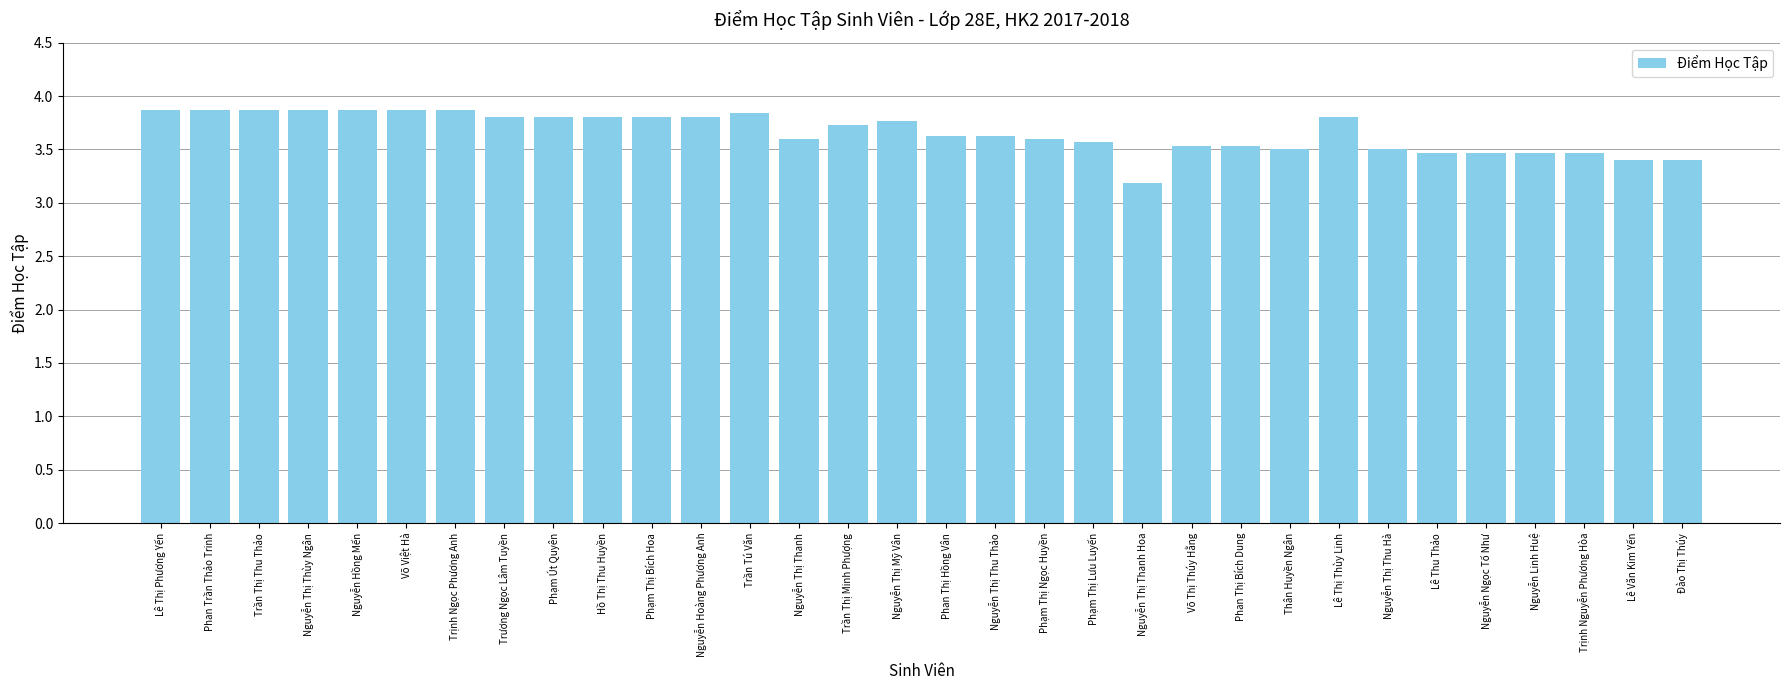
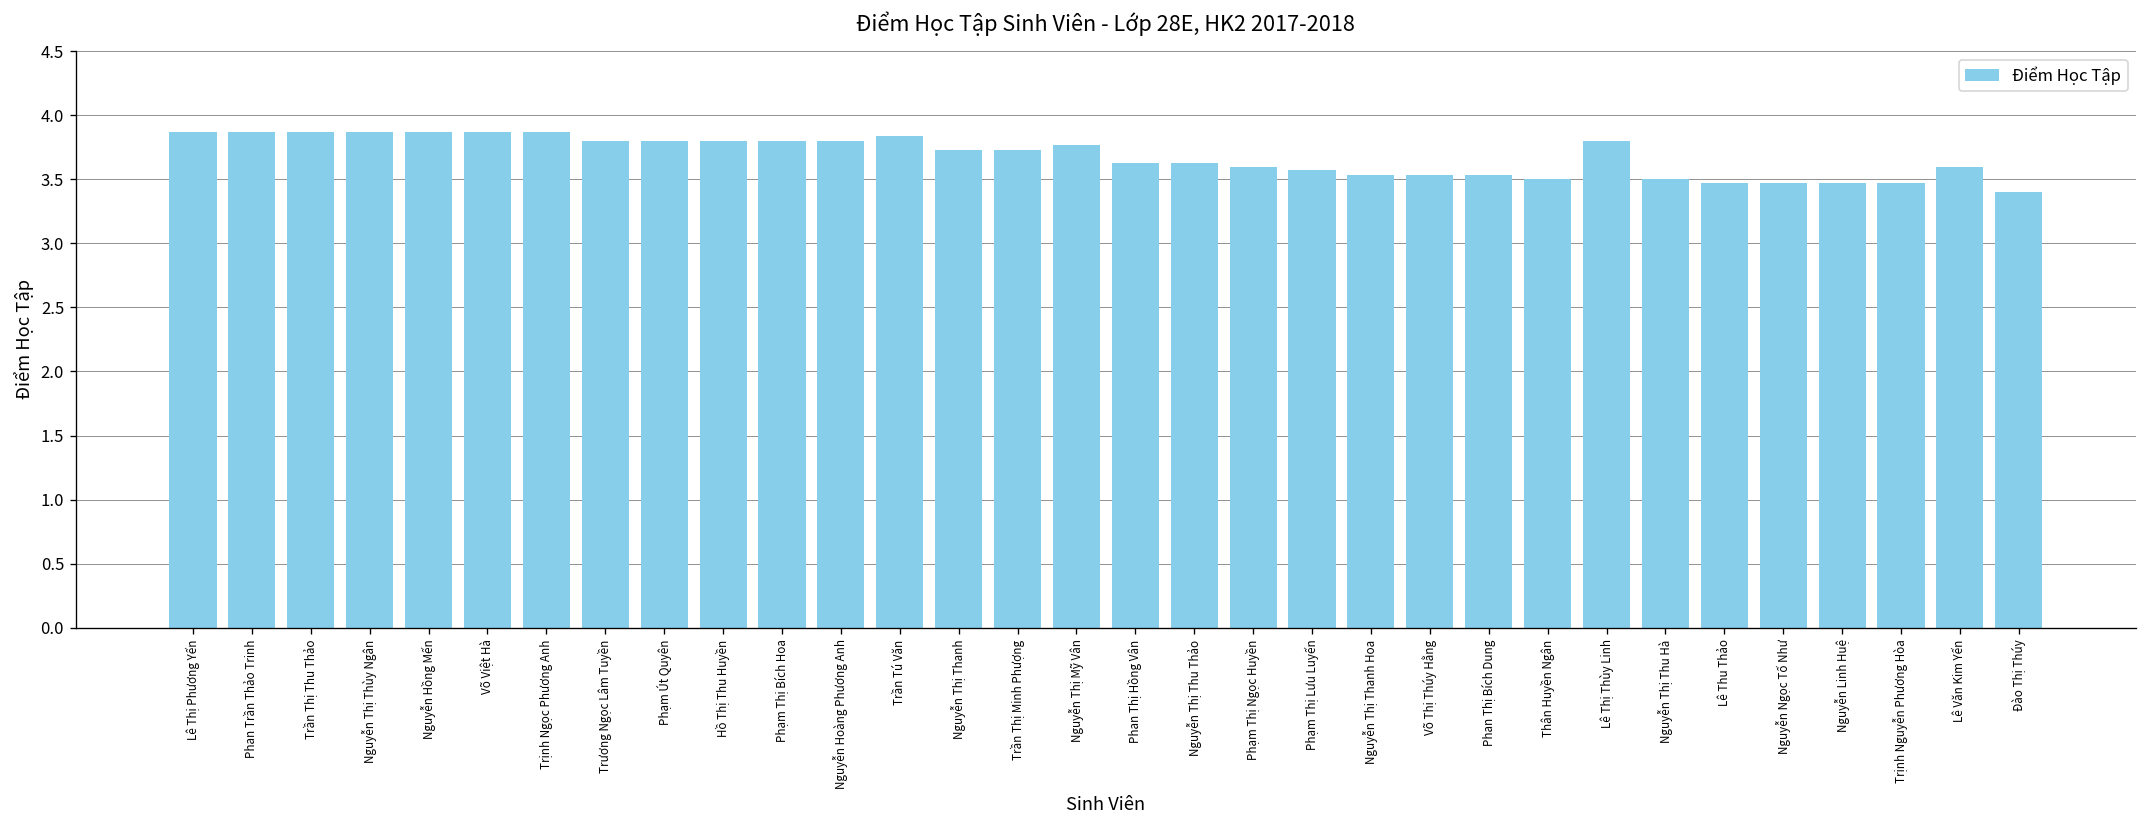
Nguyễn Thị Thanh: 3.60 -> 3.73
Nguyễn Thị Thanh Hoa: 3.19 -> 3.53
Lê Văn Kim Yến: 3.4 -> 3.6
